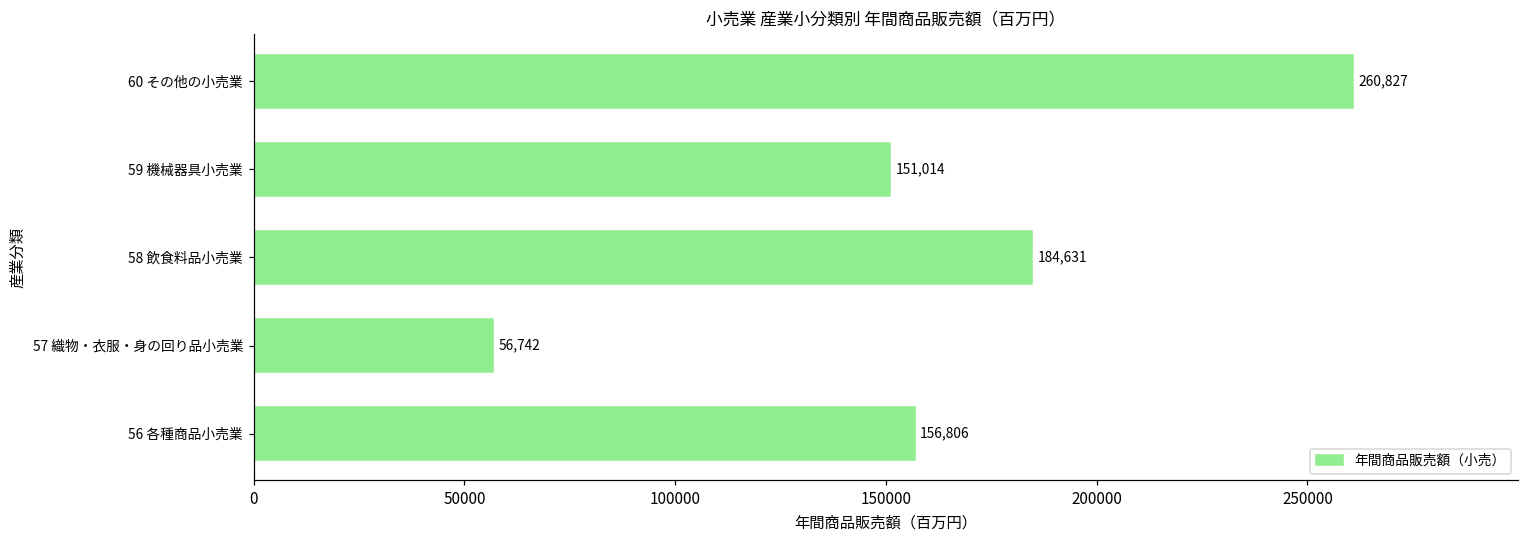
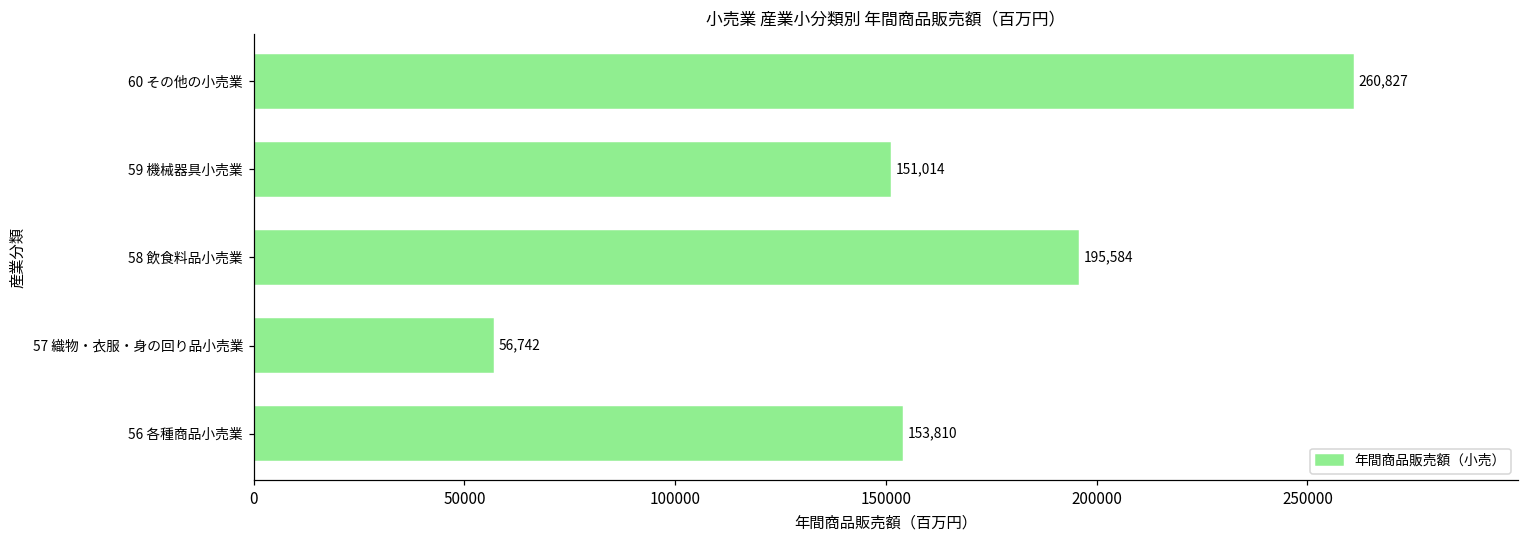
58 飲食料品小売業: 184,631 -> 195,584
56 各種商品小売業: 156,806 -> 153,810
